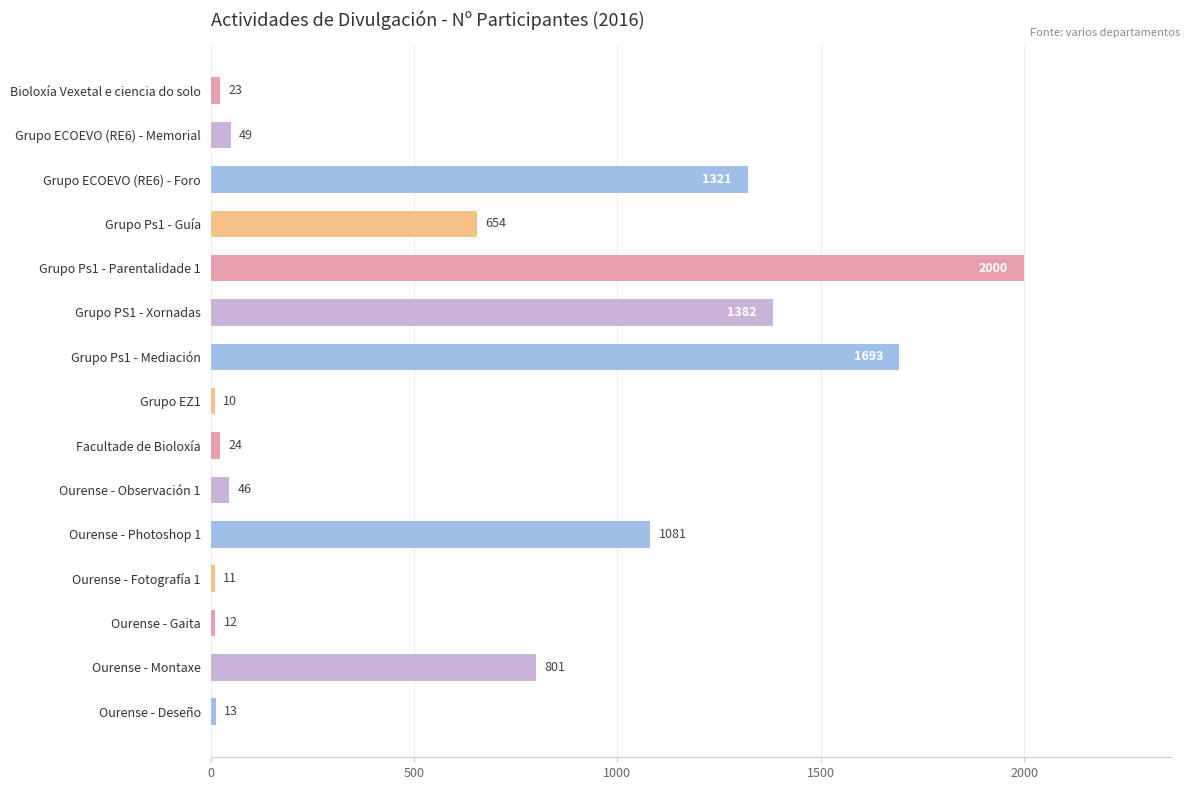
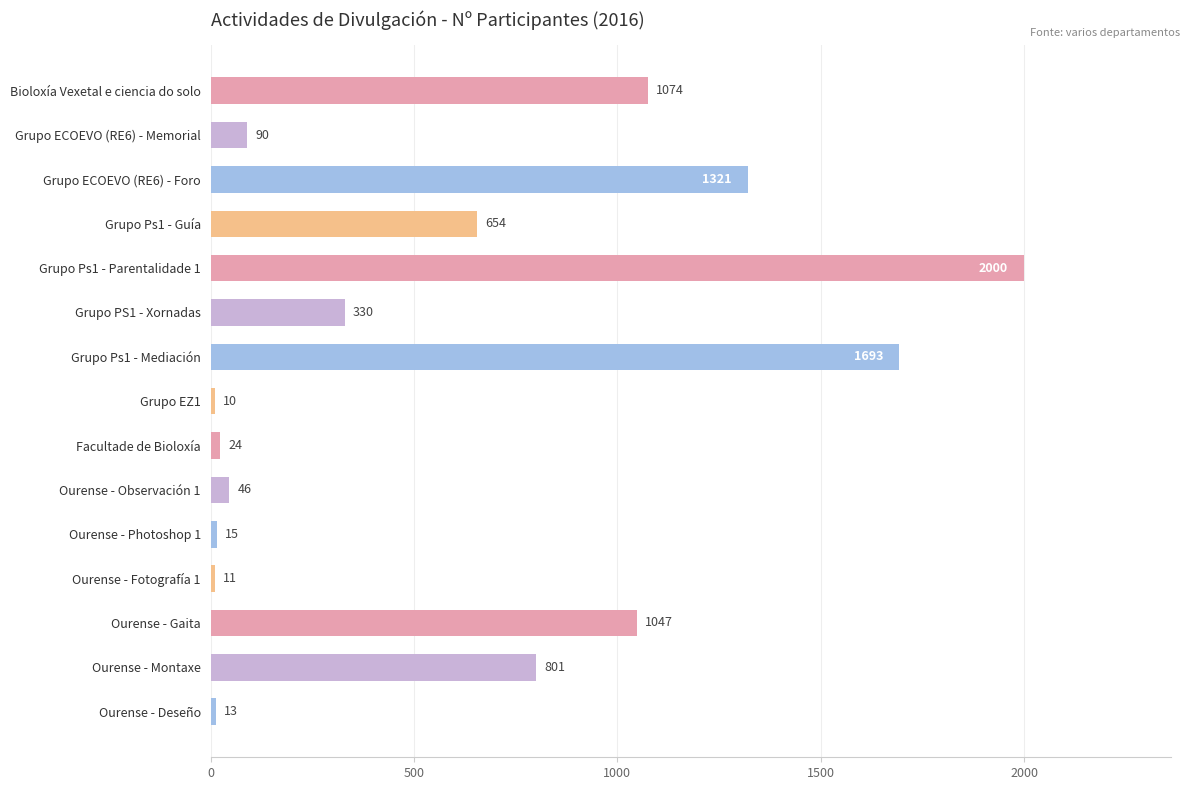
Bioloxía Vexetal e ciencia do solo: 23 -> 1074
Grupo ECOEVO (RE6) - Memorial: 49 -> 90
Grupo PS1 - Xornadas: 1382 -> 330
Ourense - Photoshop 1: 1081 -> 15
Ourense - Gaita: 12 -> 1047
